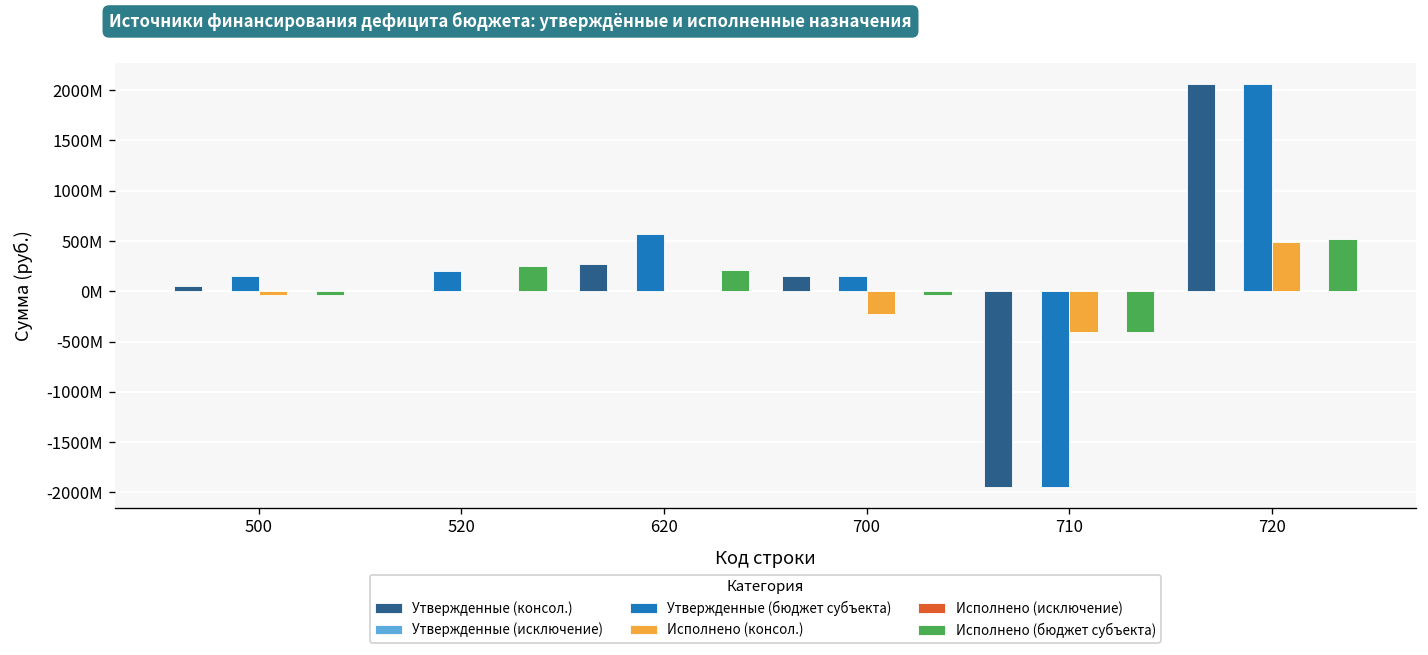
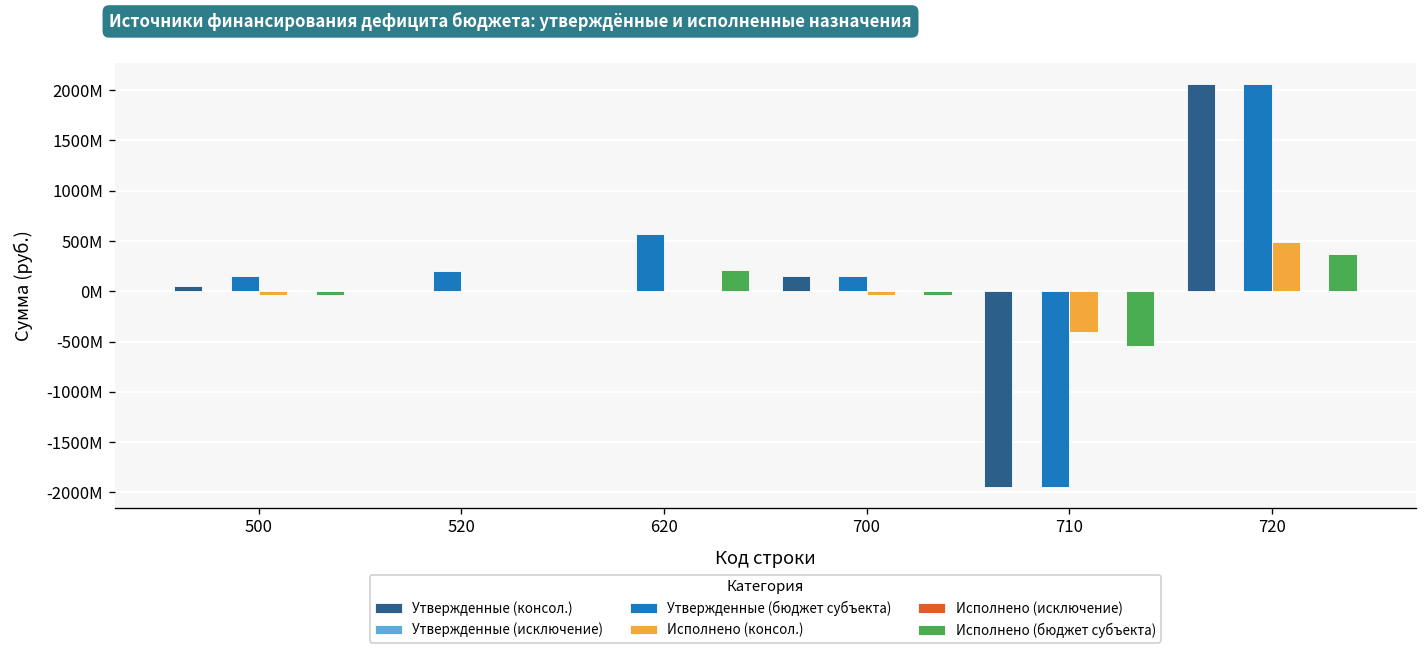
Исполнено (бюджет субъекта), 520: 300000000 -> 0
Утвержденные (консол.), 620: 300000000 -> 0
Исполнено (консол.), 700: -200000000 -> 0
Исполнено (бюджет субъекта), 710: -400000000 -> -500000000
Исполнено (бюджет субъекта), 720: 500000000 -> 400000000
